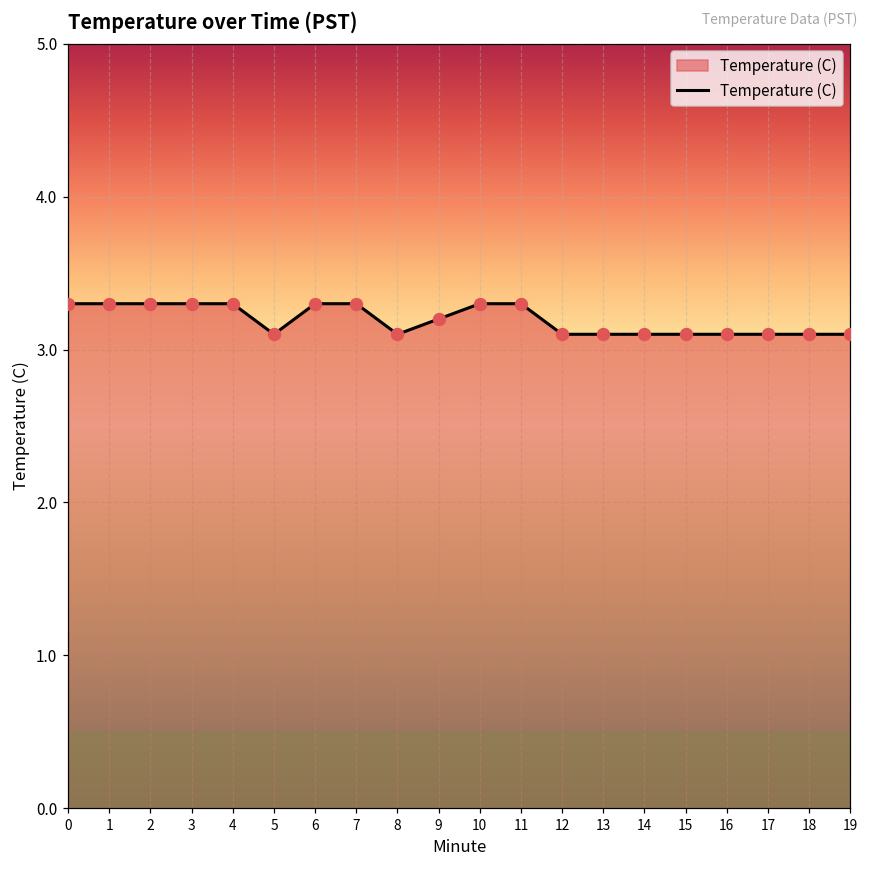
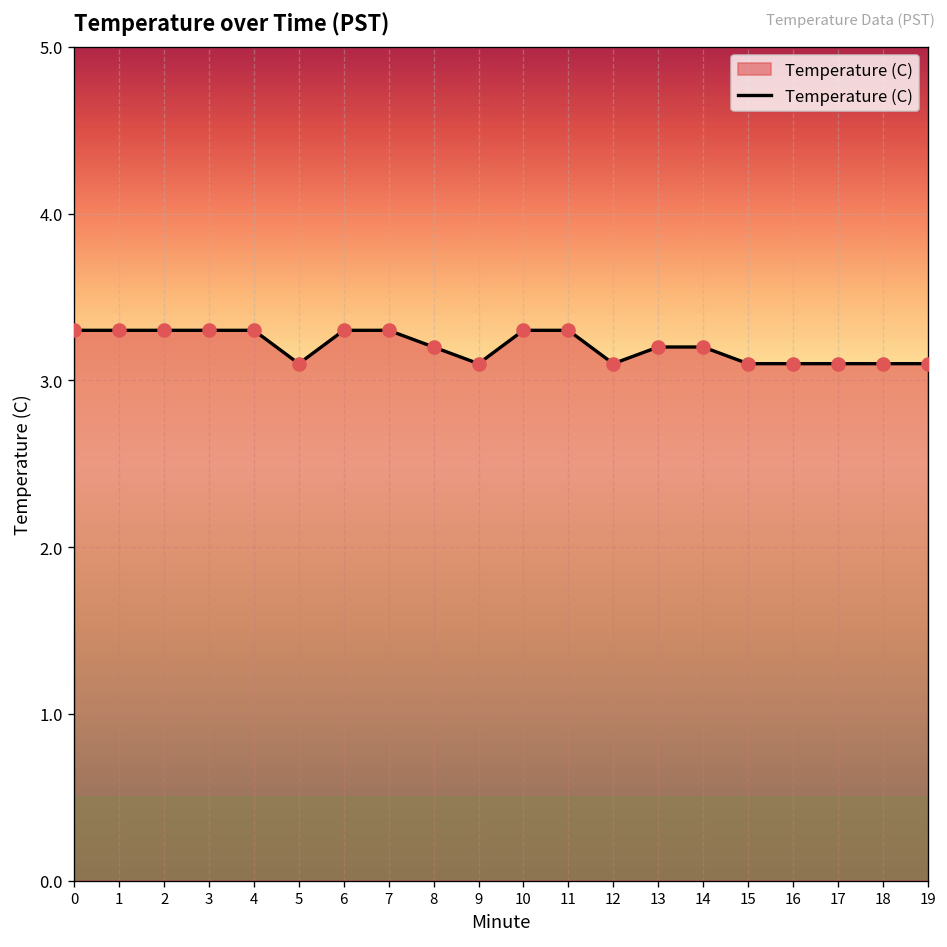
8: 3.1 -> 3.2
9: 3.2 -> 3.1
13: 3.1 -> 3.2
14: 3.1 -> 3.2
